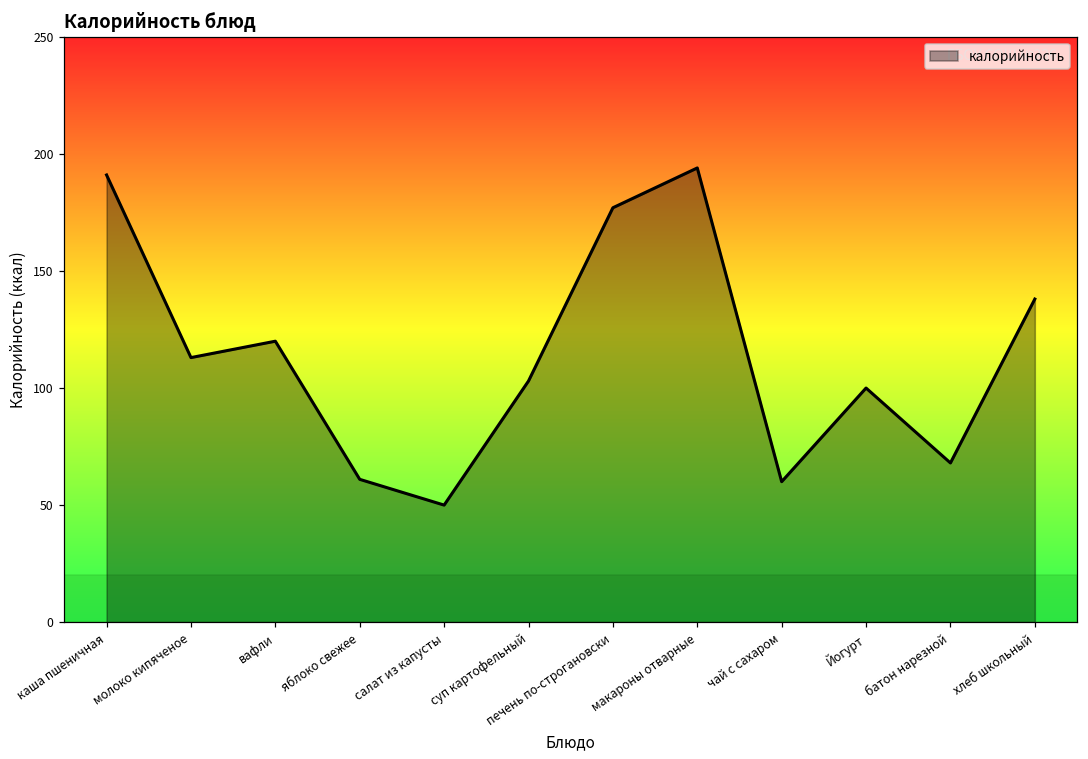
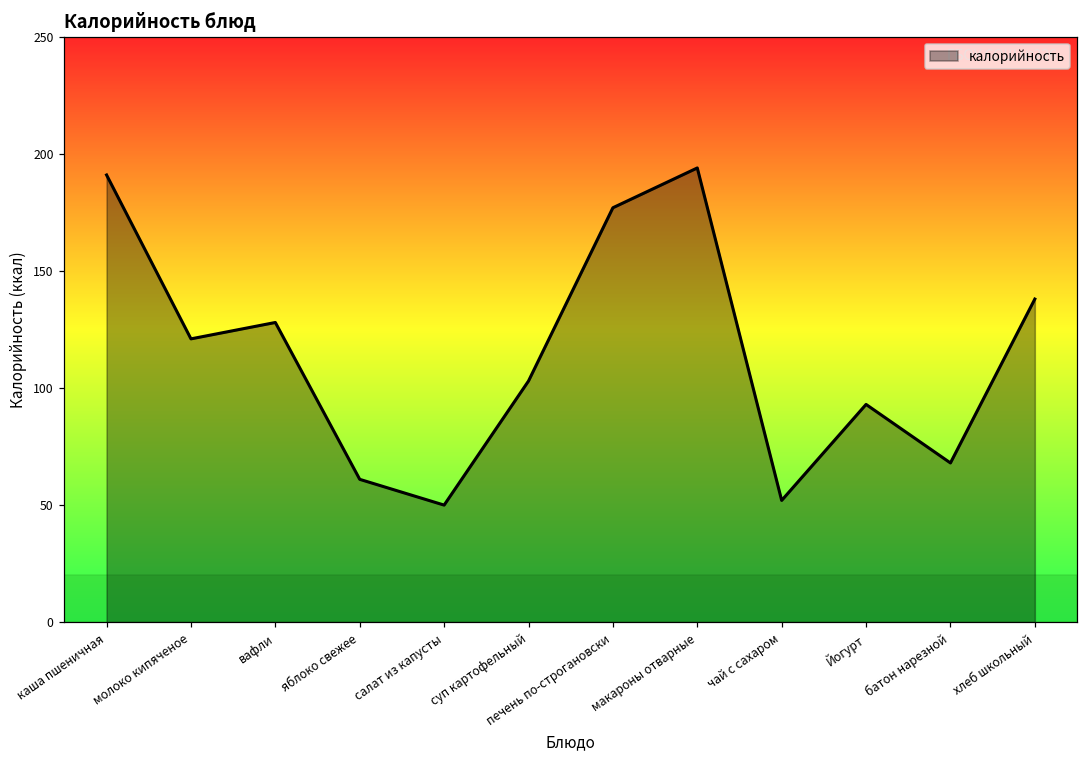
молоко кипяченое: 113 -> 121
вафли: 120 -> 128
чай с сахаром: 60 -> 52
Йогурт: 100 -> 93
